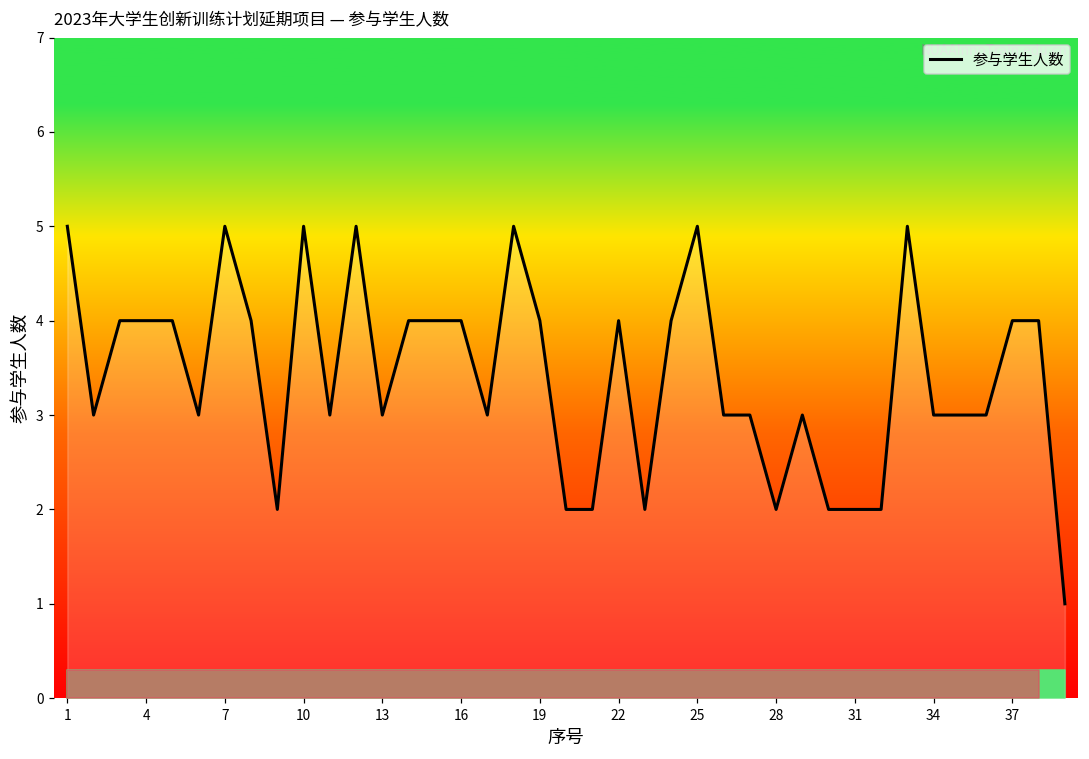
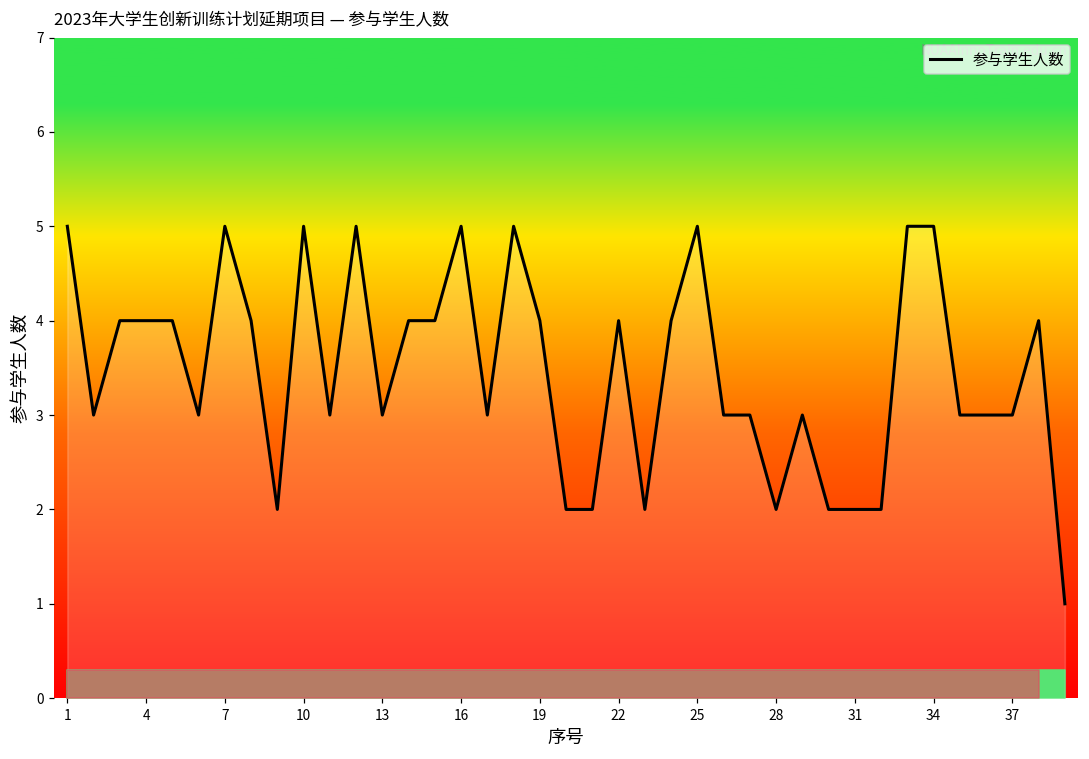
参与学生人数, 16: 4 -> 5
参与学生人数, 34: 3 -> 5
参与学生人数, 37: 4 -> 3
